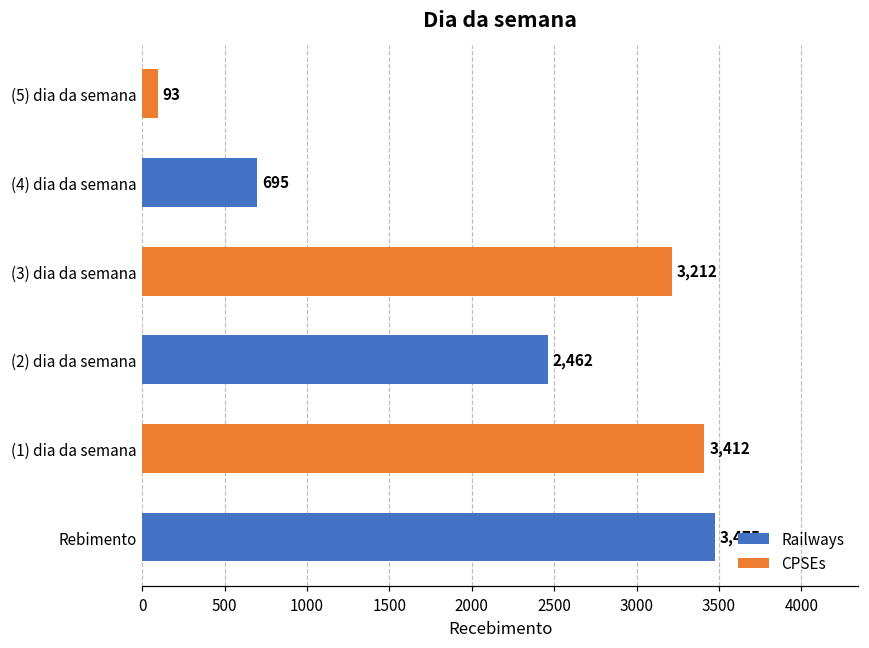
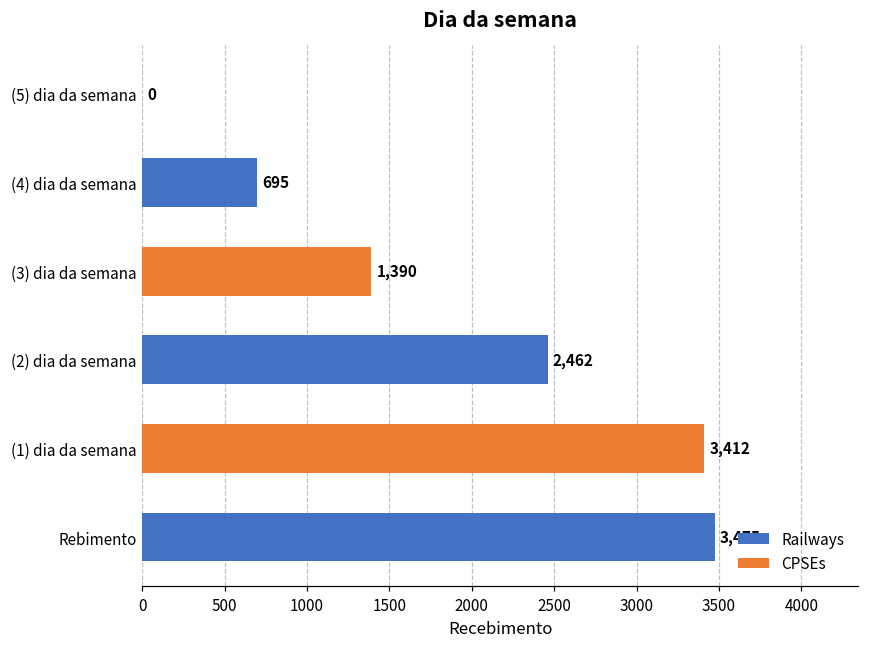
(5) dia da semana: 93 -> 0
(3) dia da semana: 3,212 -> 1,390
